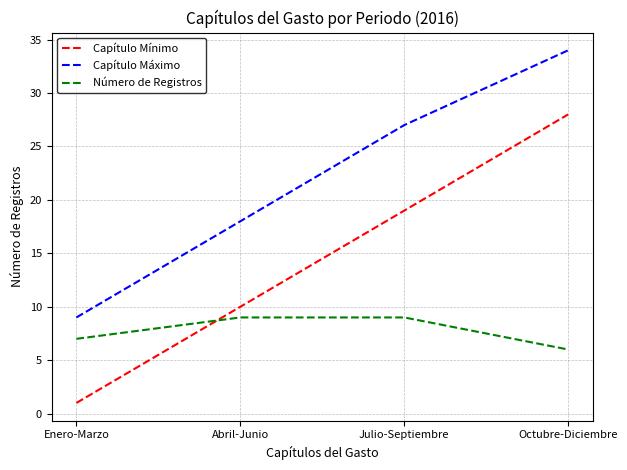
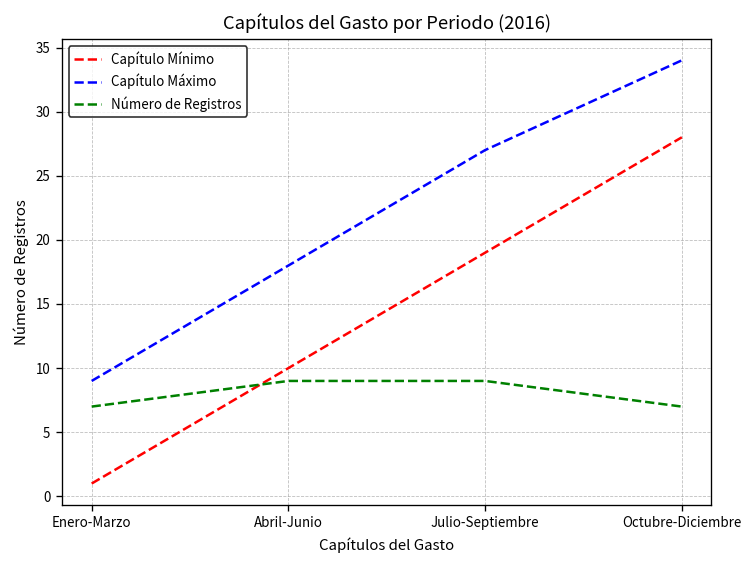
Número de Registros, Octubre-Diciembre: 6 -> 7
